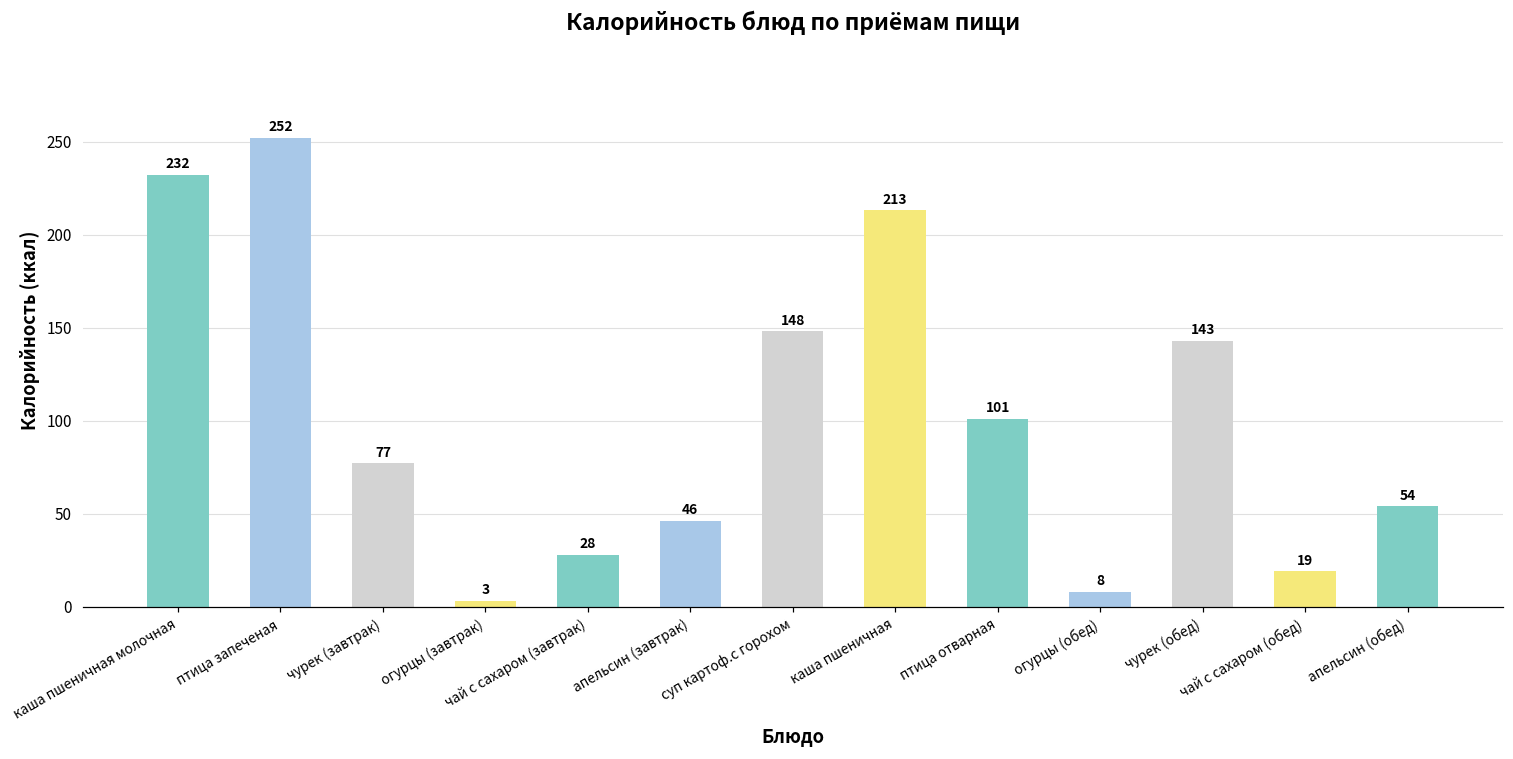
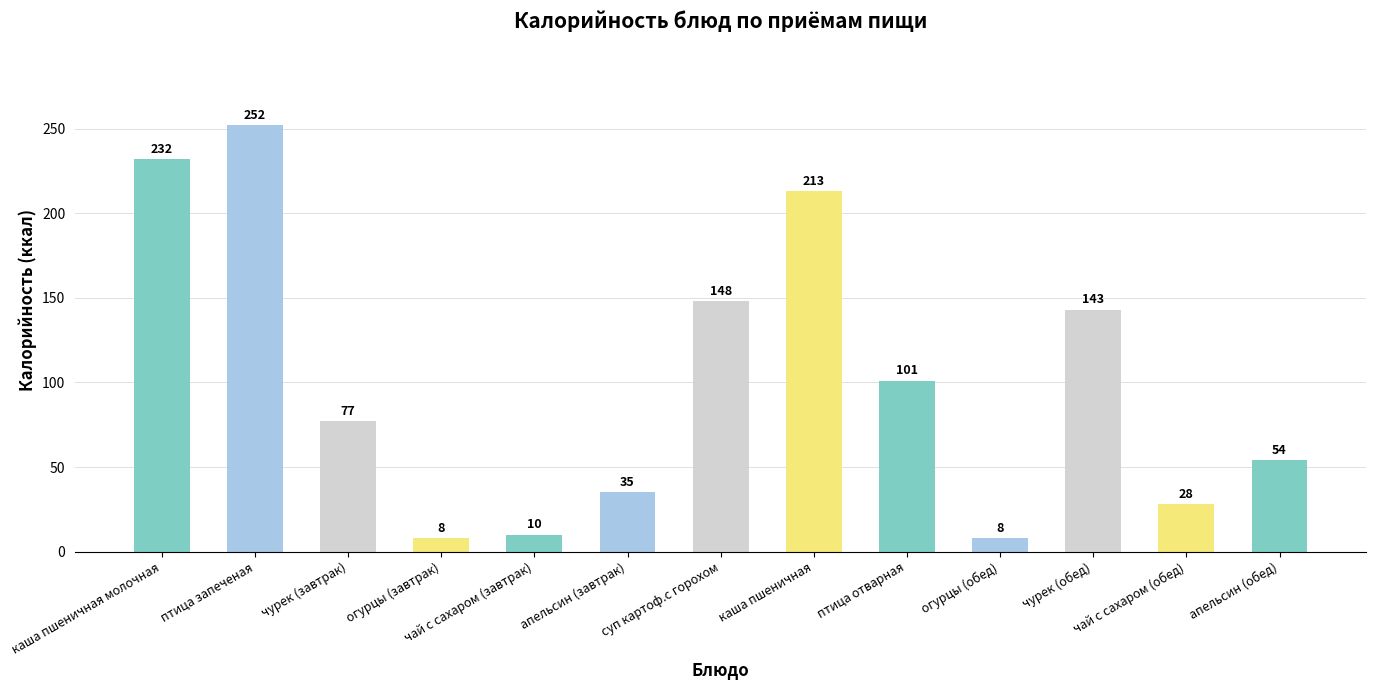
огурцы (завтрак): 3 -> 8
чай с сахаром (завтрак): 28 -> 10
апельсин (завтрак): 46 -> 35
чай с сахаром (обед): 19 -> 28
